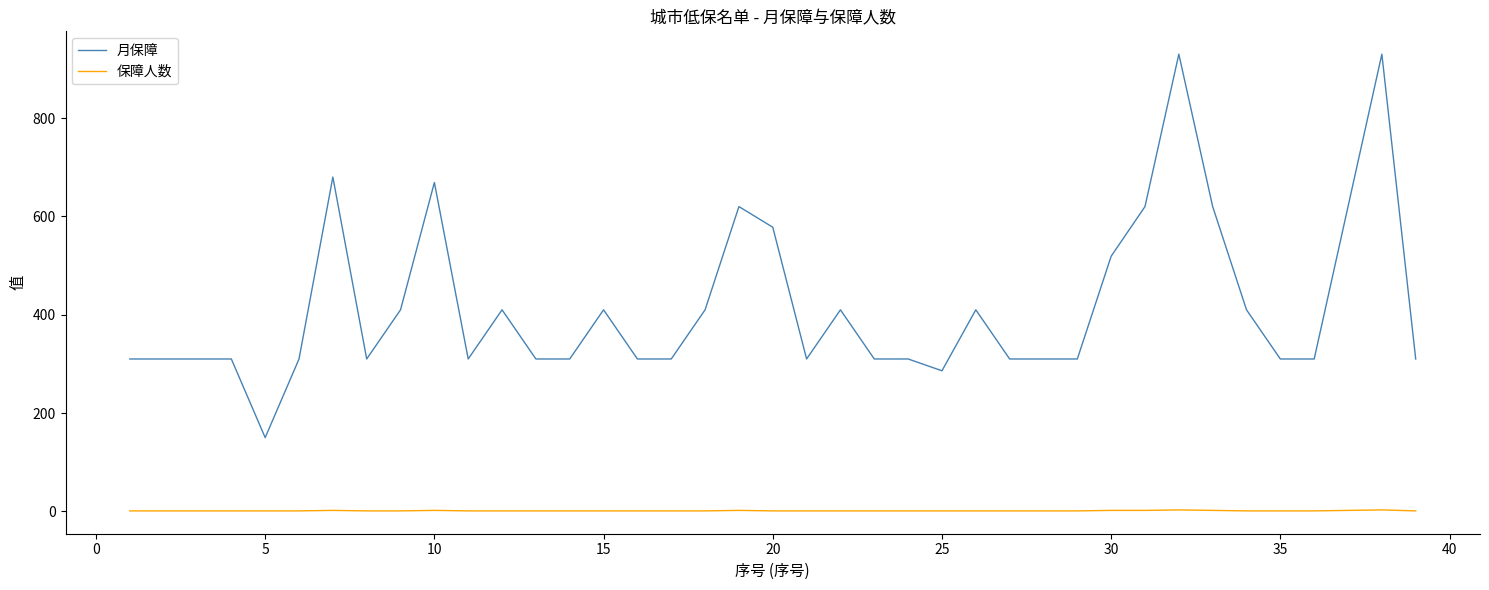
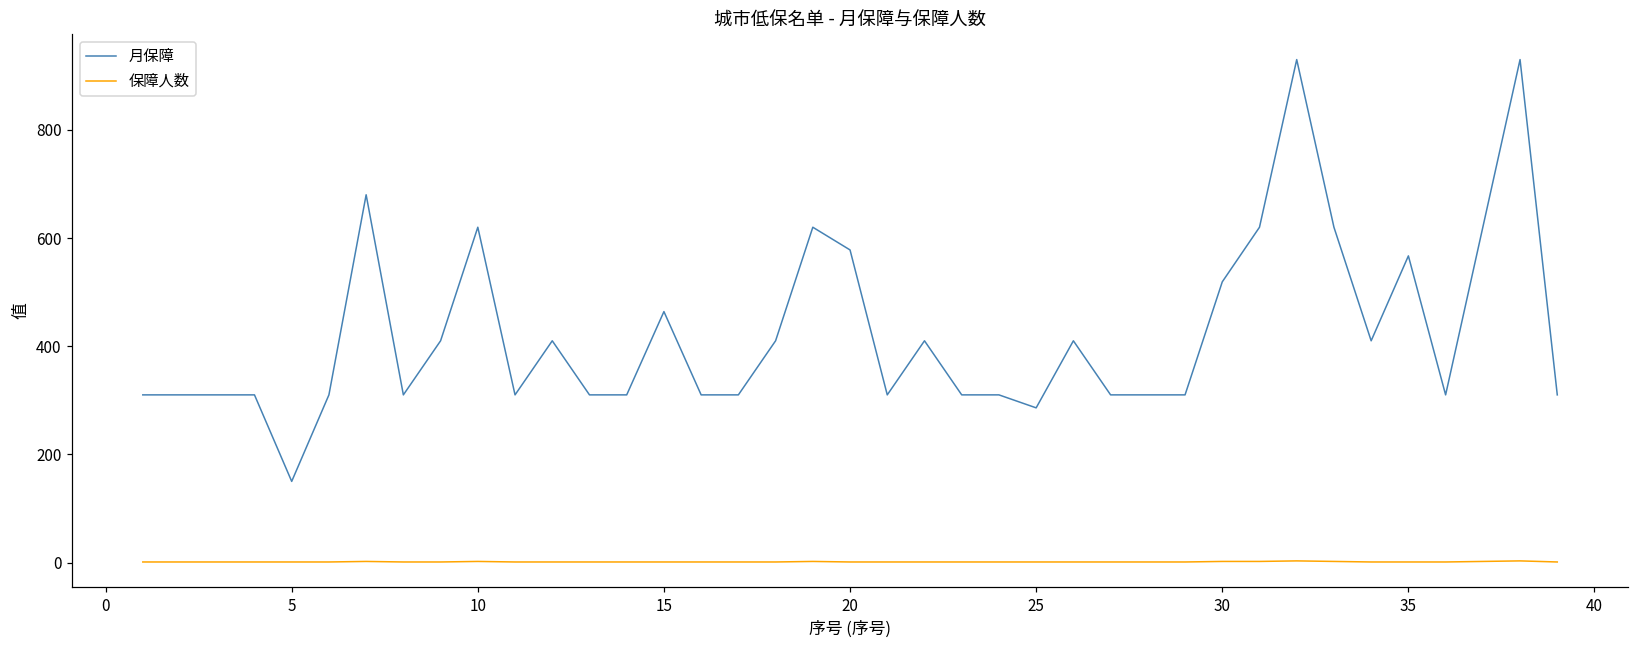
月保障, 10: 670 -> 620
月保障, 15: 410 -> 460
月保障, 35: 310 -> 570
